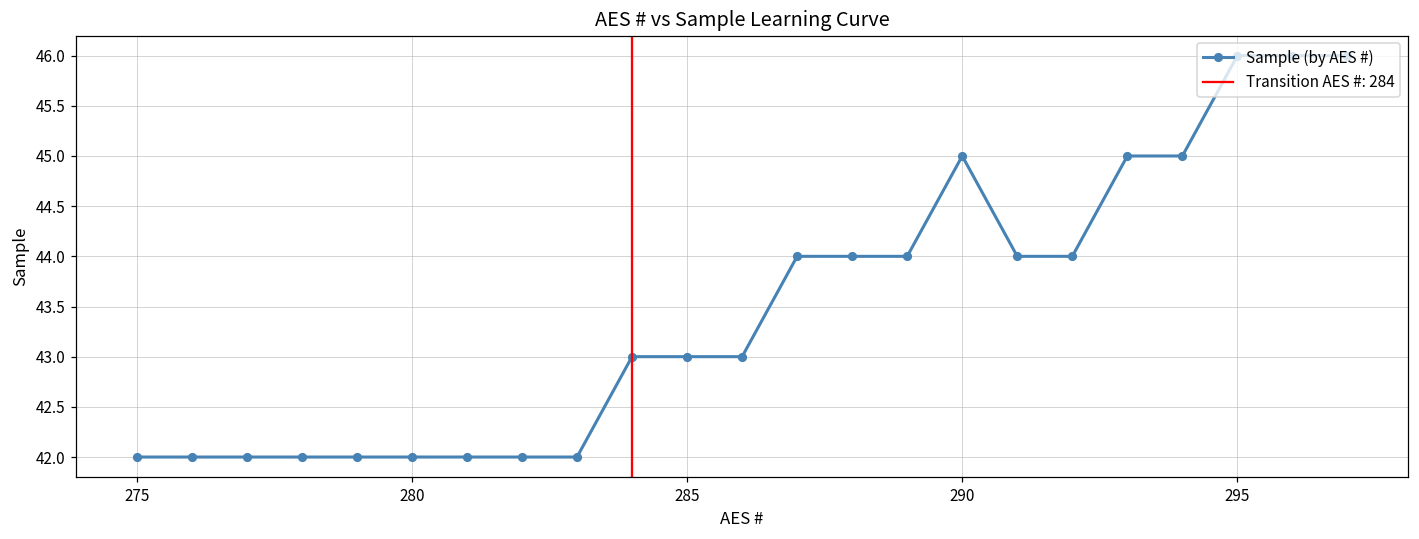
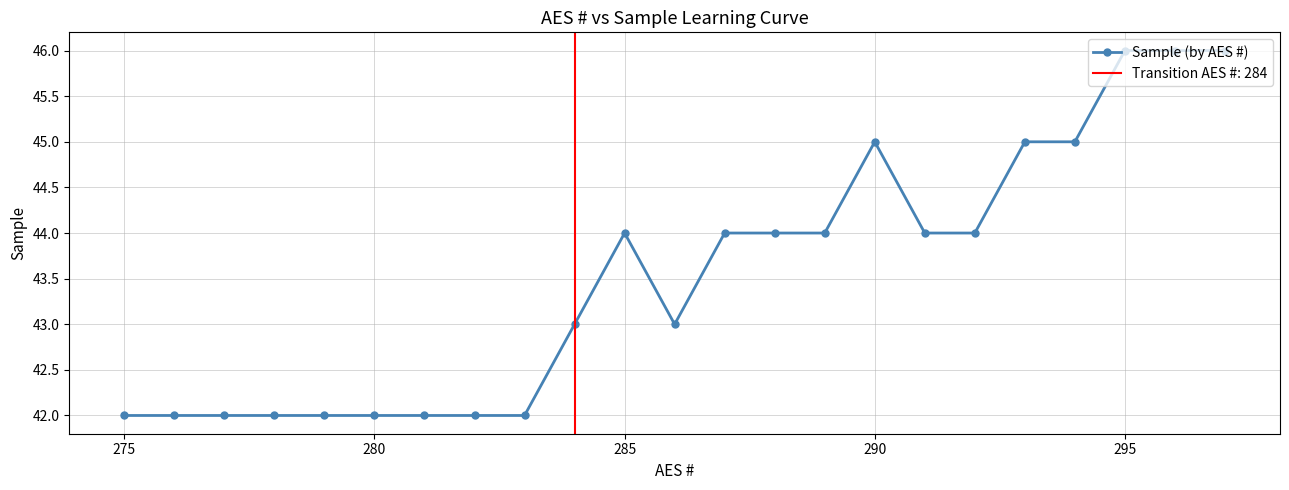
285: 43 -> 44
